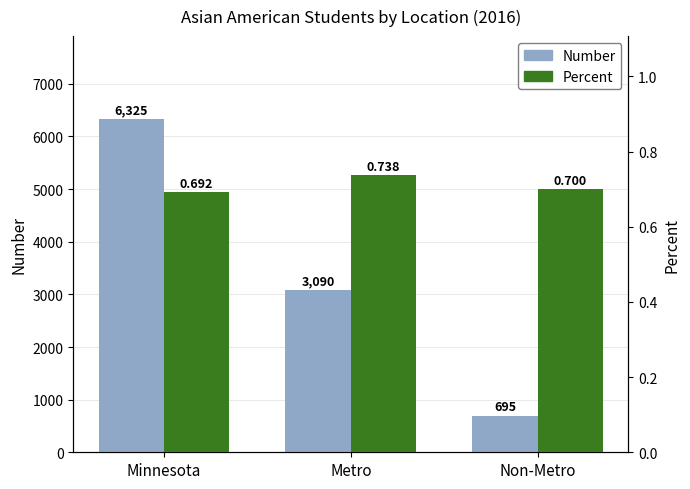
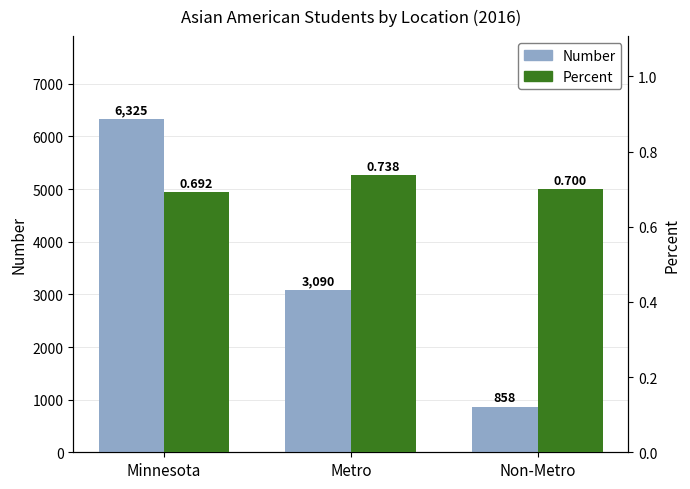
Number, Non-Metro: 695 -> 858
